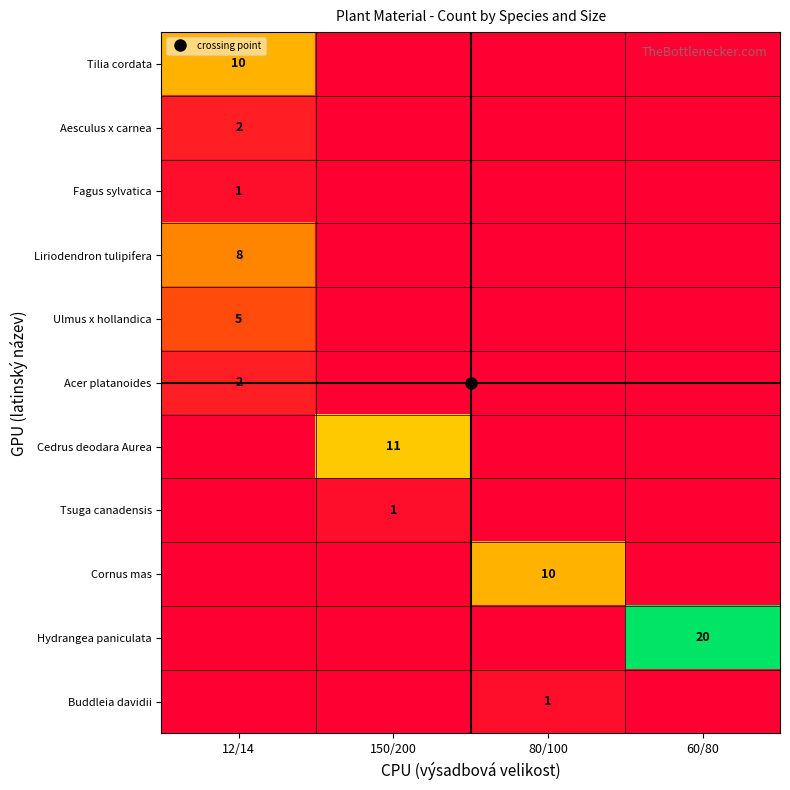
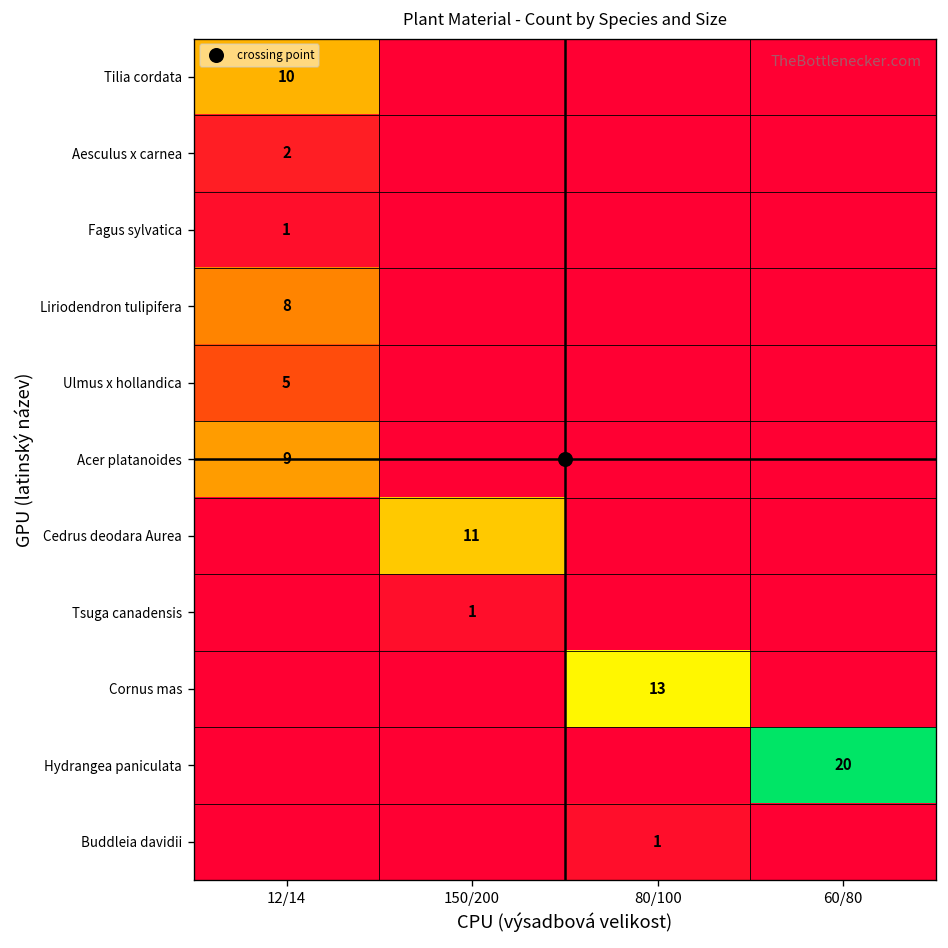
Acer platanoides, 12/14: 2 -> 9
Cornus mas, 80/100: 10 -> 13
